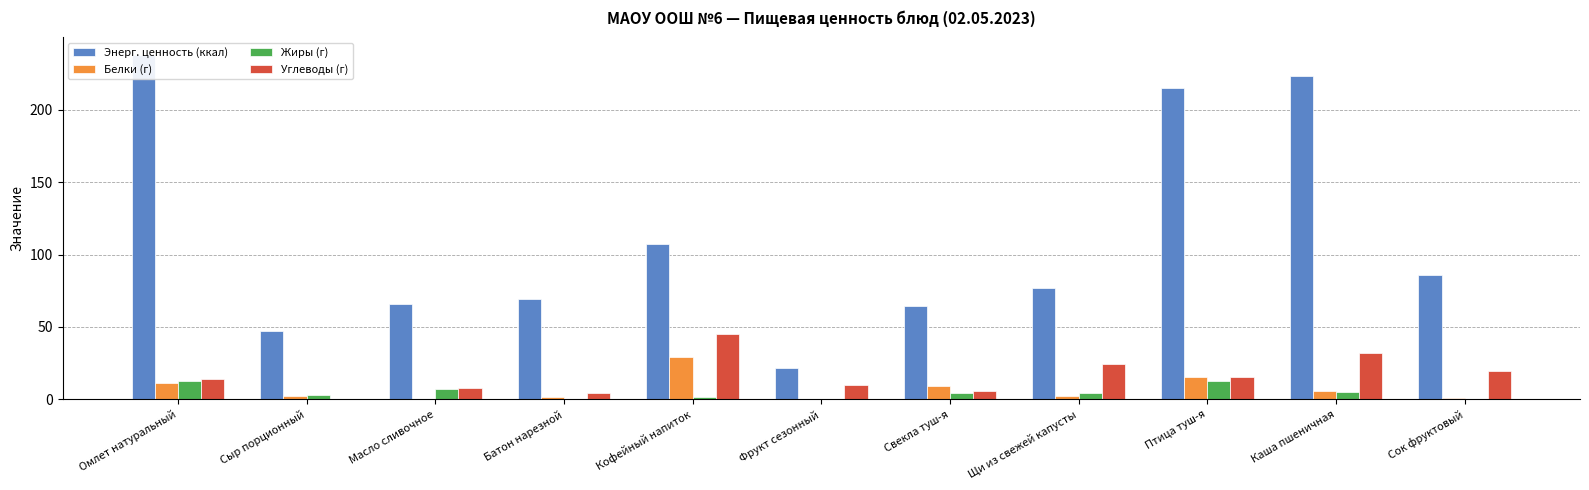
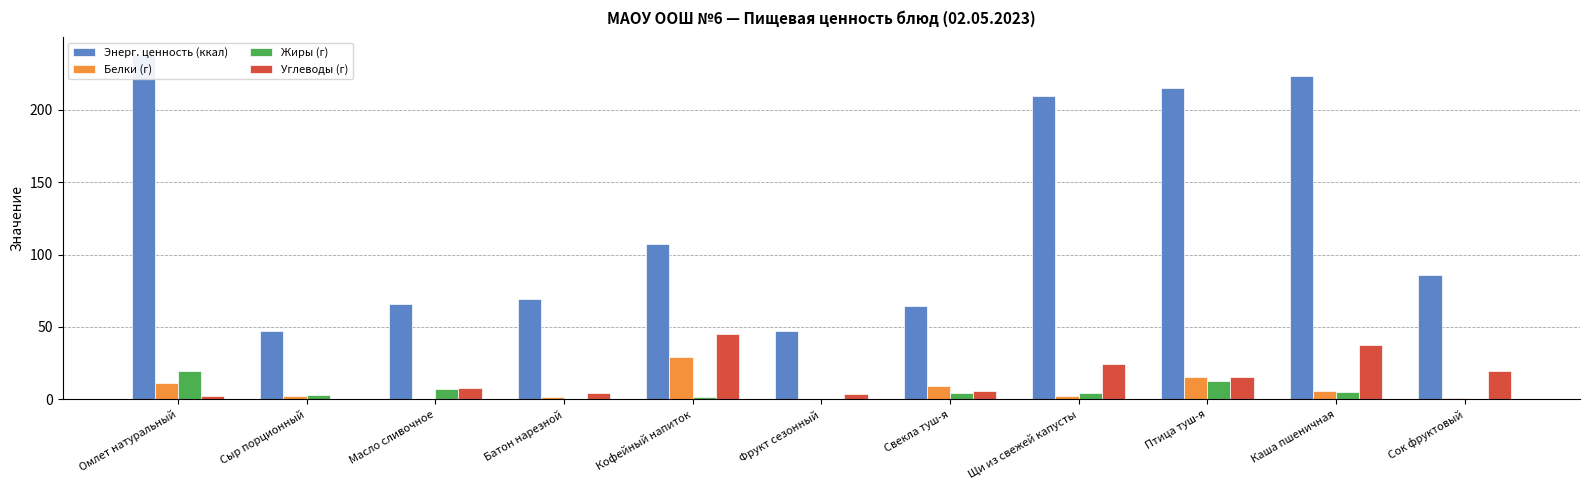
Жиры (г), Омлет натуральный: 13 -> 20
Углеводы (г), Омлет натуральный: 14 -> 2
Энерг. ценность (ккал), Фрукт сезонный: 22 -> 47
Углеводы (г), Фрукт сезонный: 10 -> 4
Энерг. ценность (ккал), Щи из свежей капусты: 77 -> 210
Углеводы (г), Каша пшеничная: 32 -> 38
